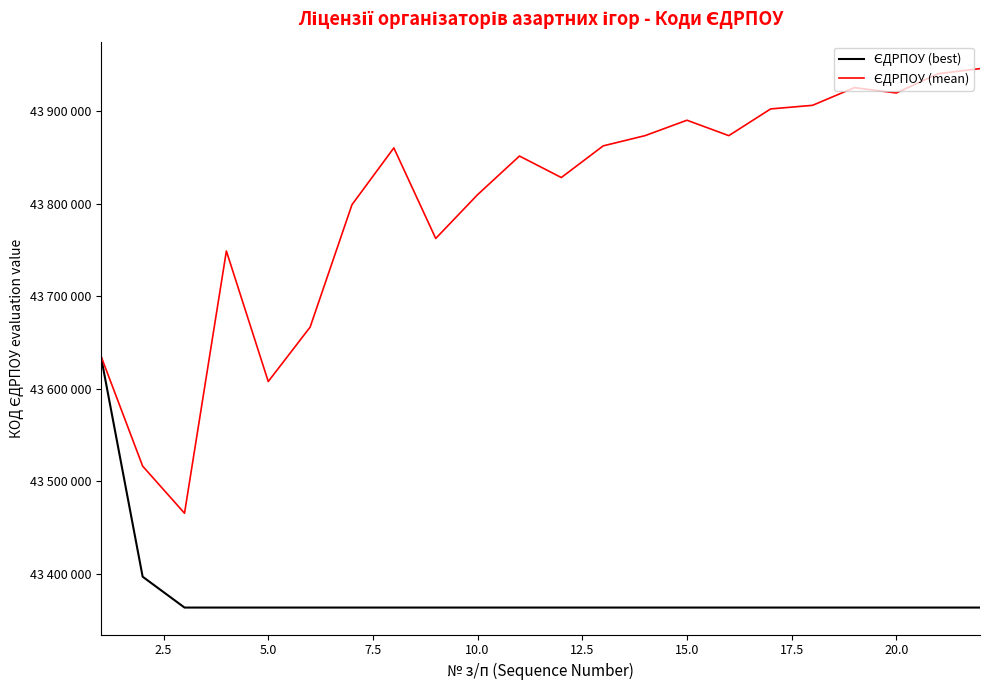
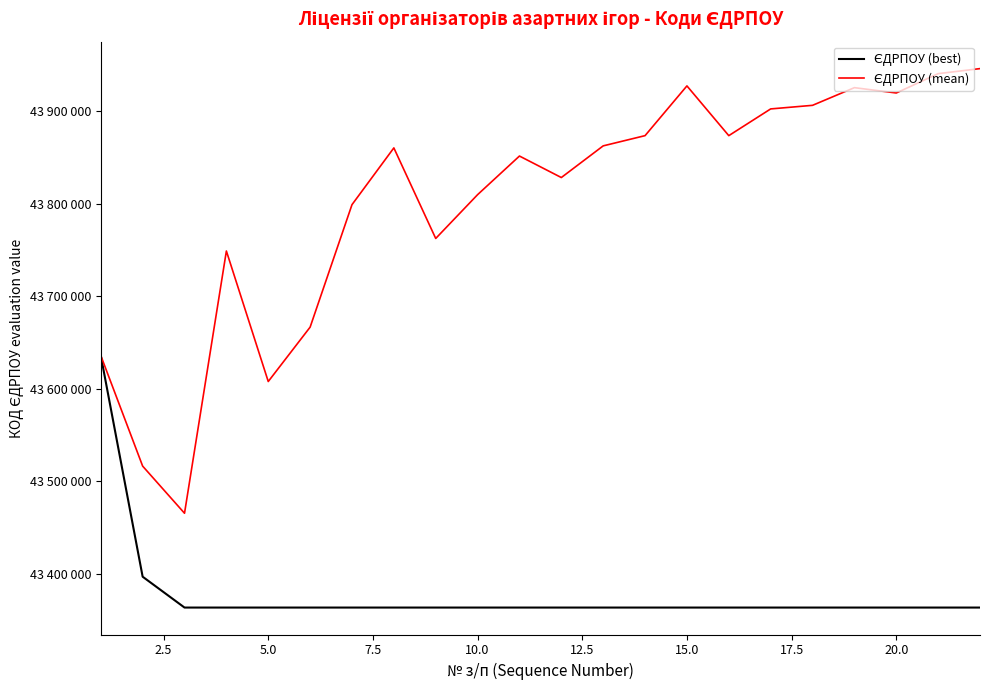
ЄДРПОУ (mean), 15.0: 43890000 -> 43930000
